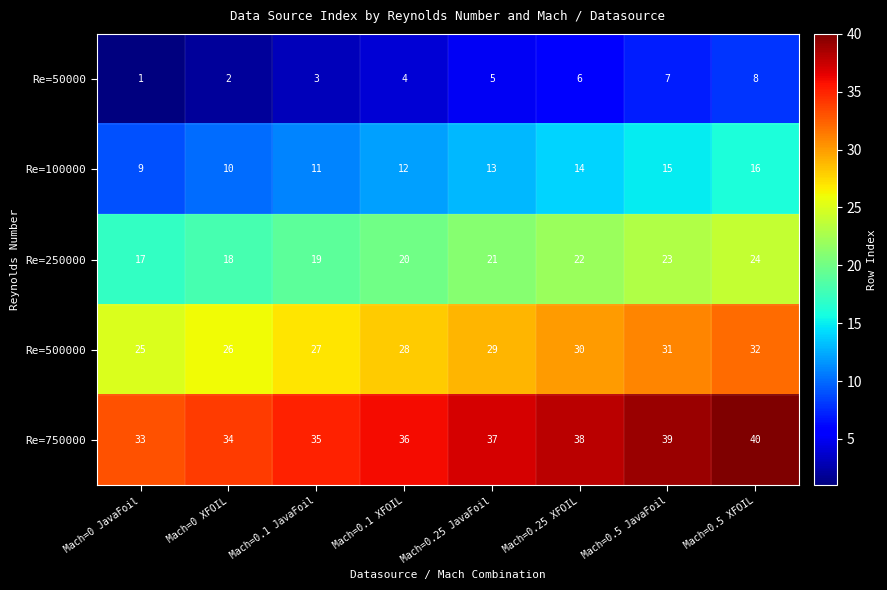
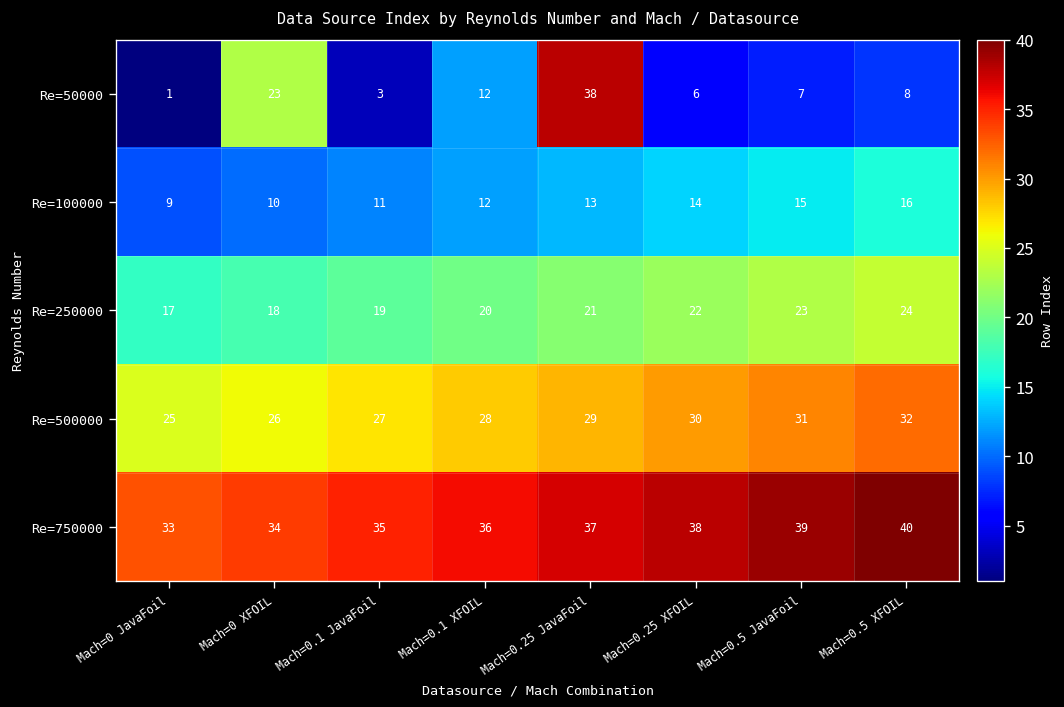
Re=50000, Mach=0 XFOIL: 2 -> 23
Re=50000, Mach=0.1 XFOIL: 4 -> 12
Re=50000, Mach=0.25 JavaFoil: 5 -> 38
